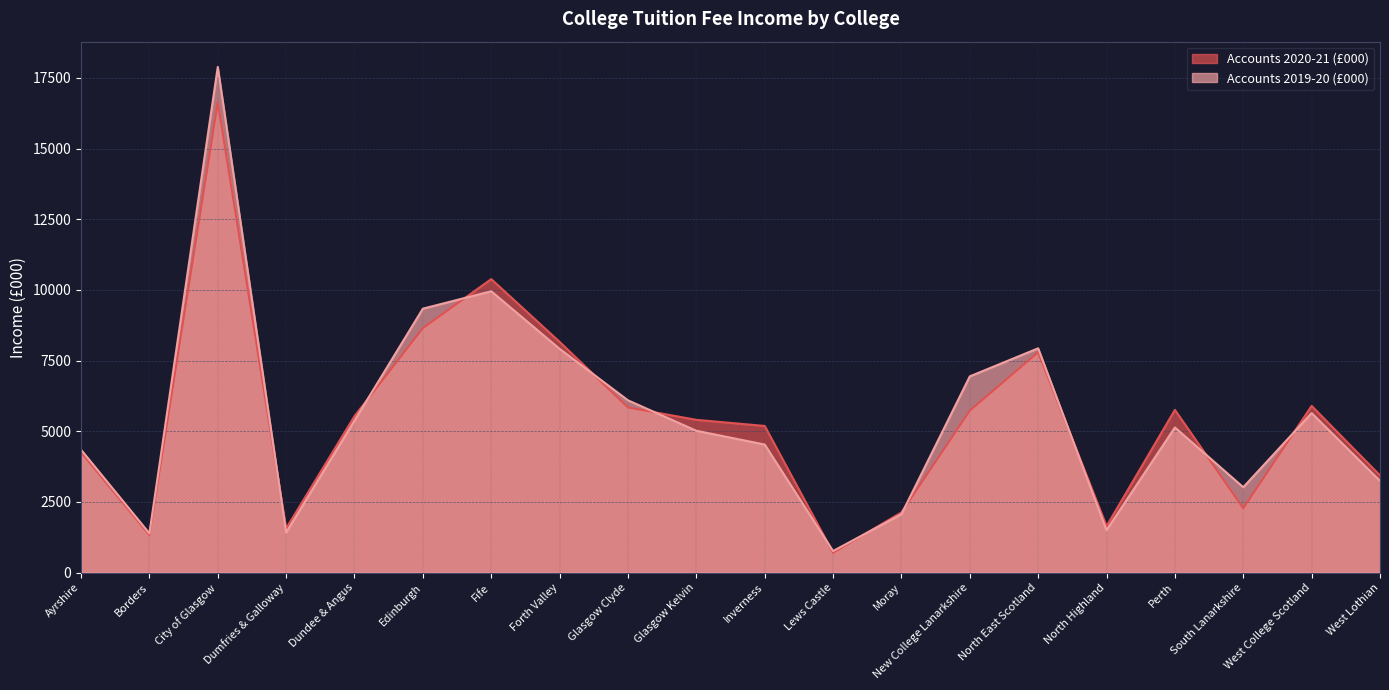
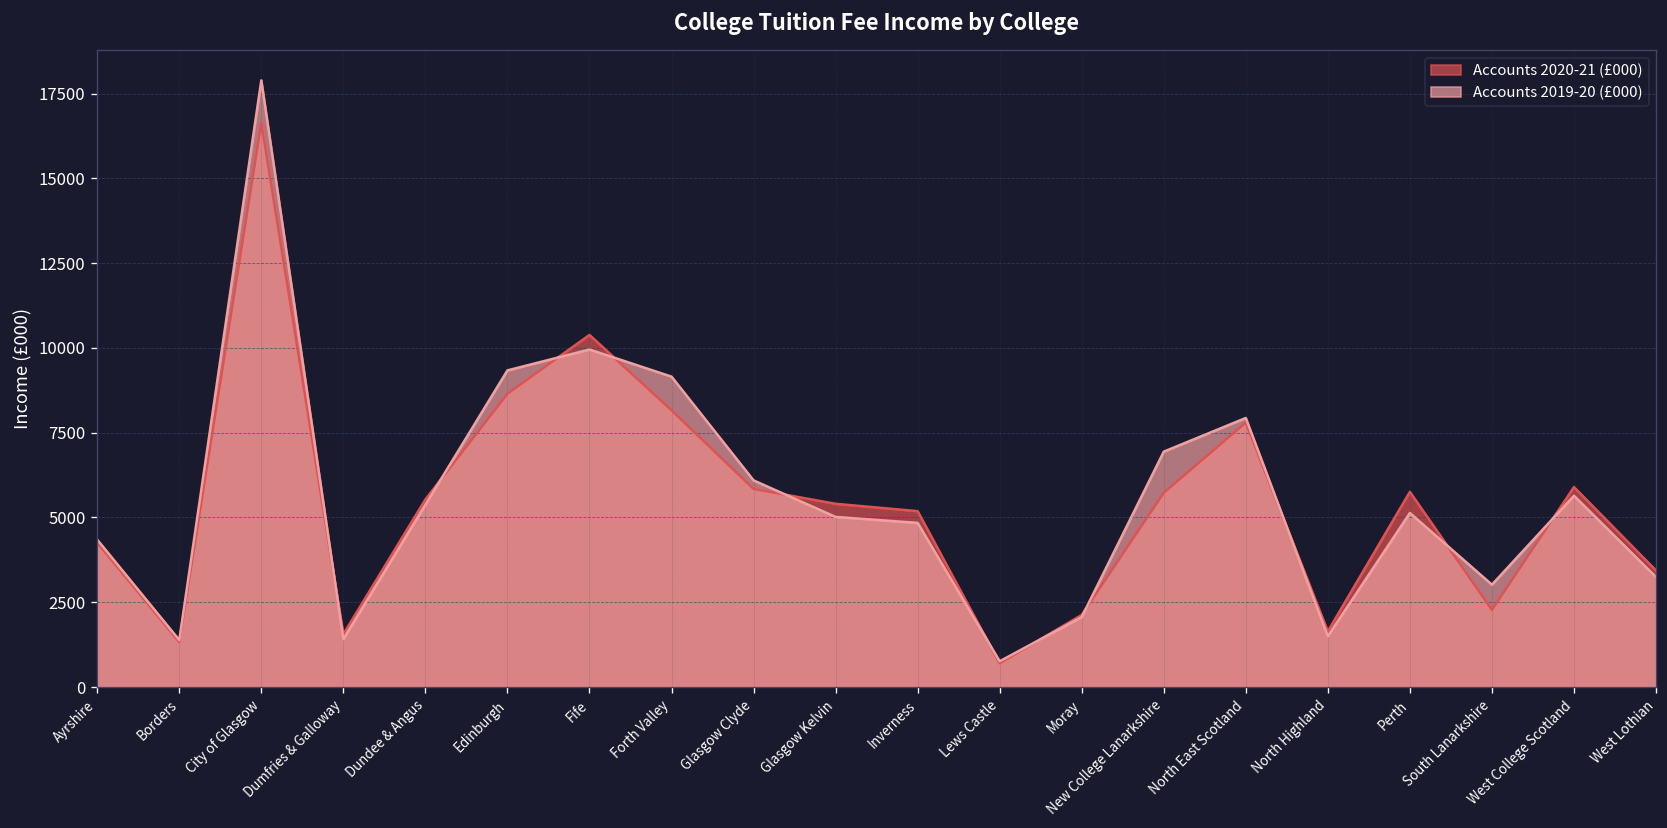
Accounts 2019-20 (£000), Forth Valley: 7900 -> 9200
Accounts 2019-20 (£000), Inverness: 4500 -> 4800
